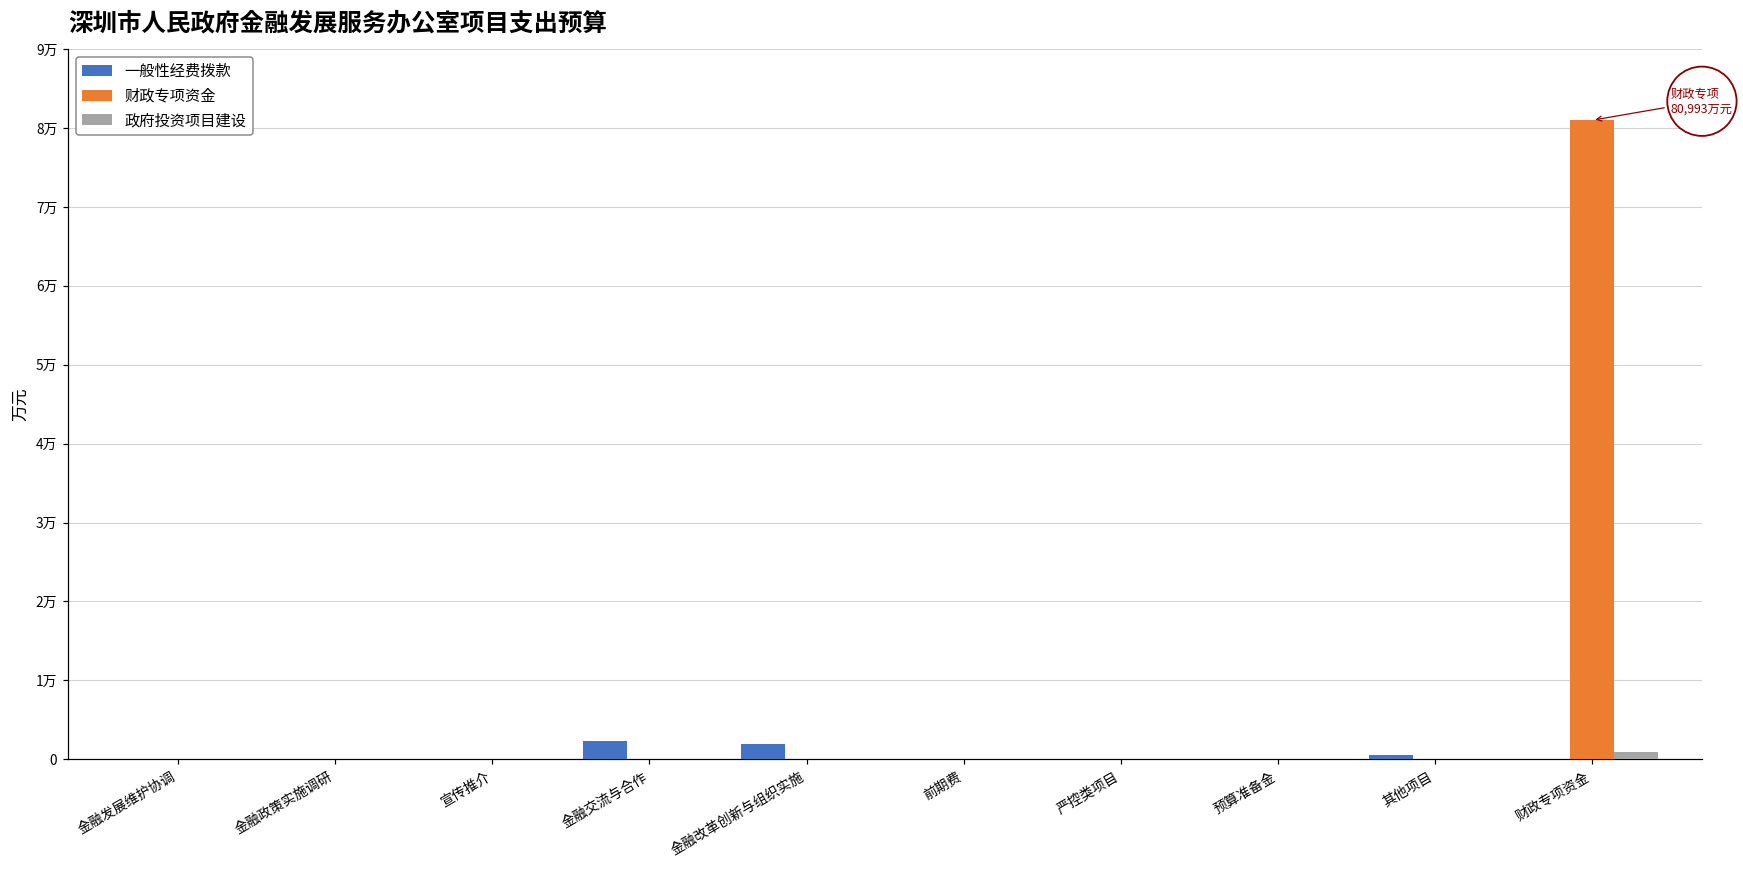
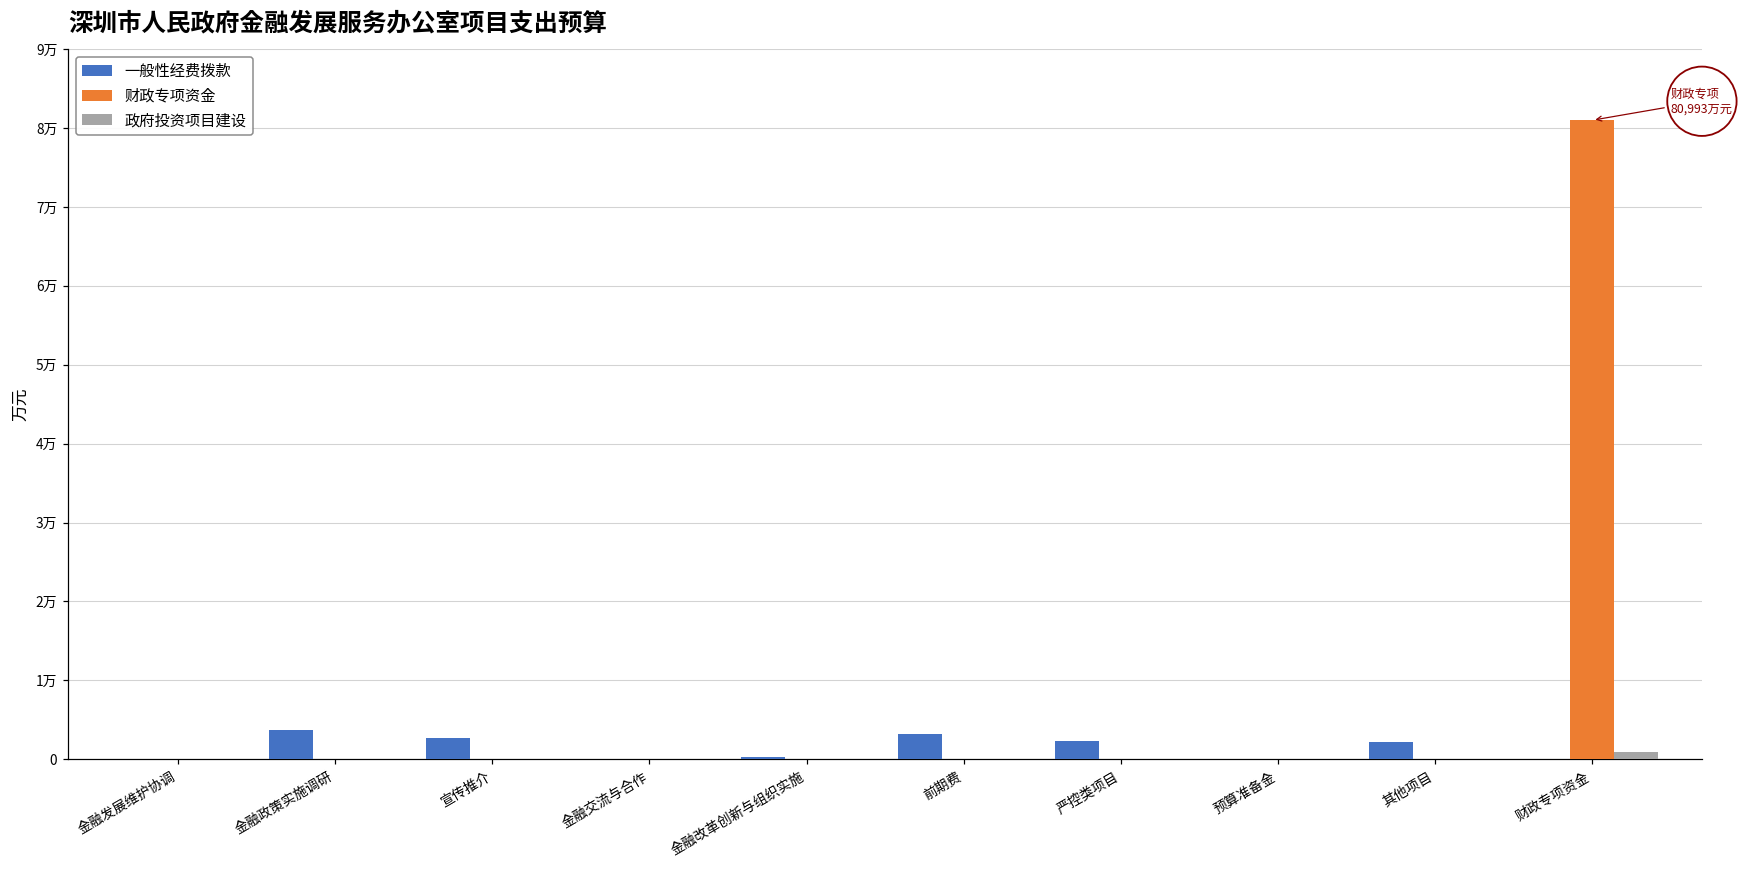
一般性经费拨款, 金融政策实施调研: 0.0万 -> 0.4万
一般性经费拨款, 宣传推介: 0.0万 -> 0.3万
一般性经费拨款, 金融交流与合作: 0.2万 -> 0.0万
一般性经费拨款, 金融改革创新与组织实施: 0.2万 -> 0.0万
一般性经费拨款, 前期费: 0.0万 -> 0.3万
一般性经费拨款, 严控类项目: 0.0万 -> 0.2万
一般性经费拨款, 其他项目: 0.1万 -> 0.2万
